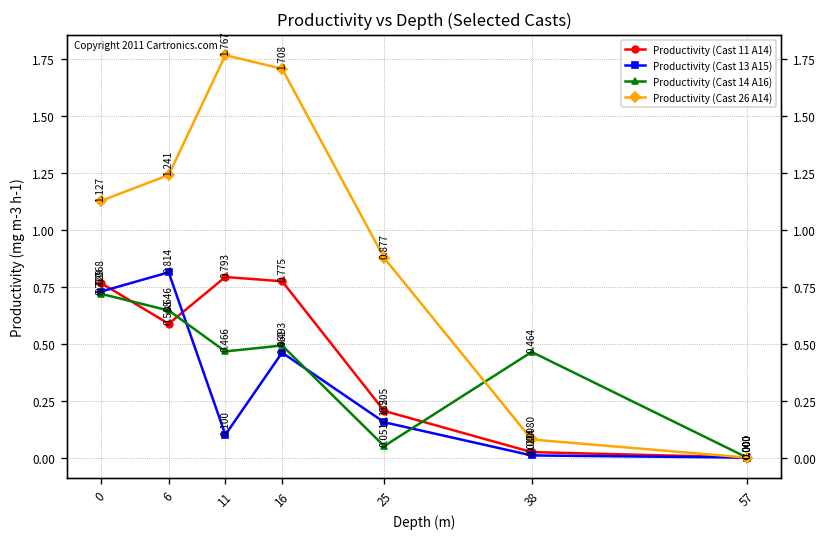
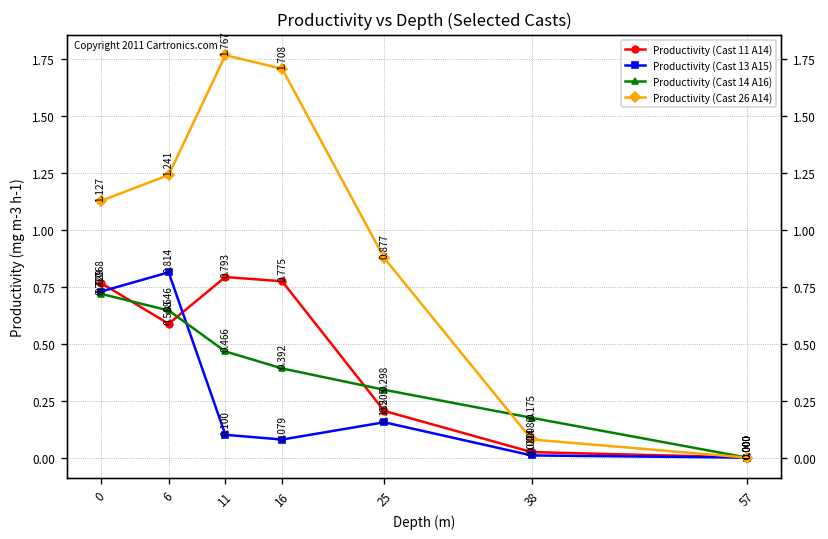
Productivity (Cast 13 A15), 16: 0.461 -> 0.079
Productivity (Cast 14 A16), 16: 0.493 -> 0.392
Productivity (Cast 14 A16), 25: 0.051 -> 0.298
Productivity (Cast 14 A16), 38: 0.464 -> 0.175
